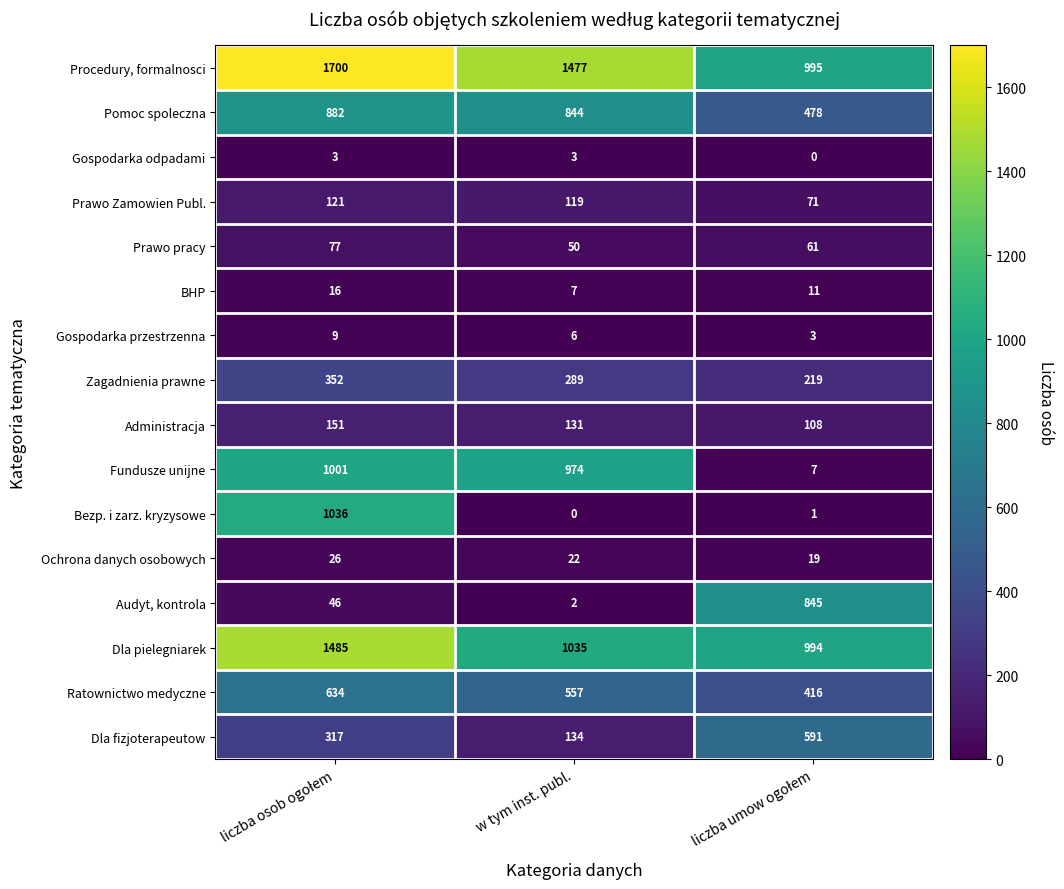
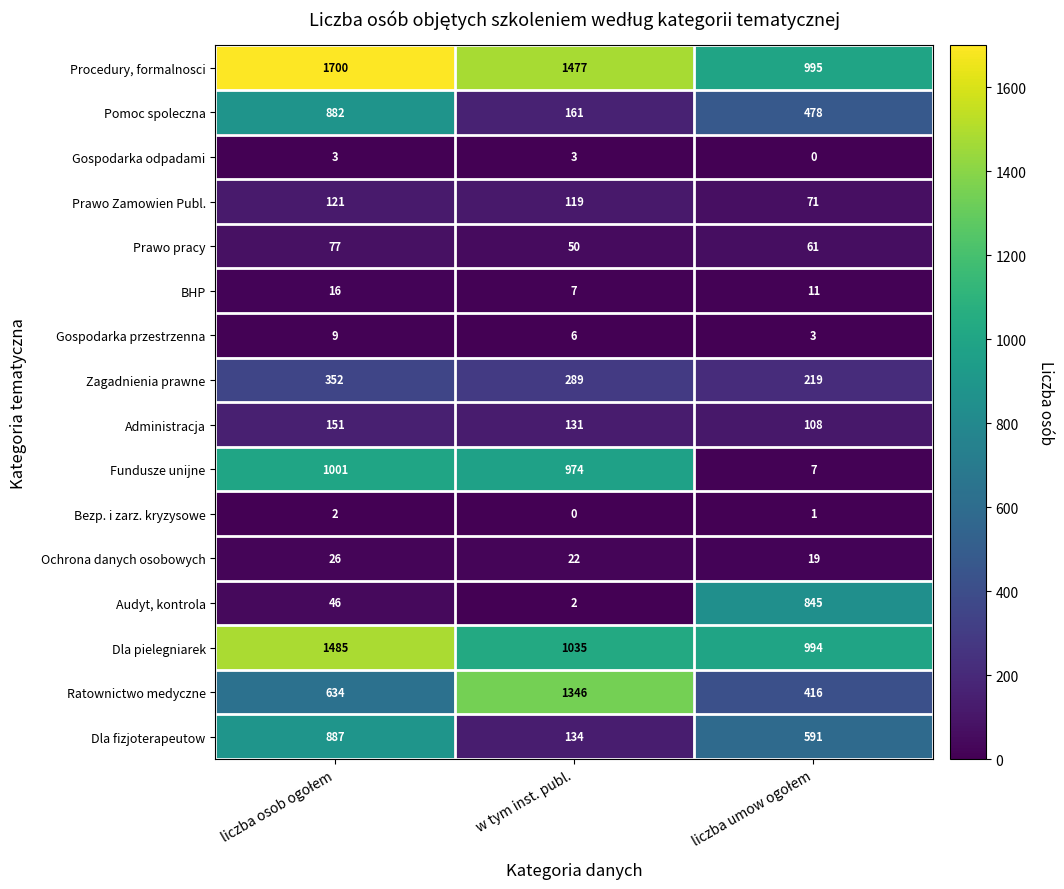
Pomoc spoleczna, w tym inst. publ.: 844 -> 161
Bezp. i zarz. kryzysowe, liczba osob ogołem: 1036 -> 2
Ratownictwo medyczne, w tym inst. publ.: 557 -> 1346
Dla fizjoterapeutow, liczba osob ogołem: 317 -> 887
